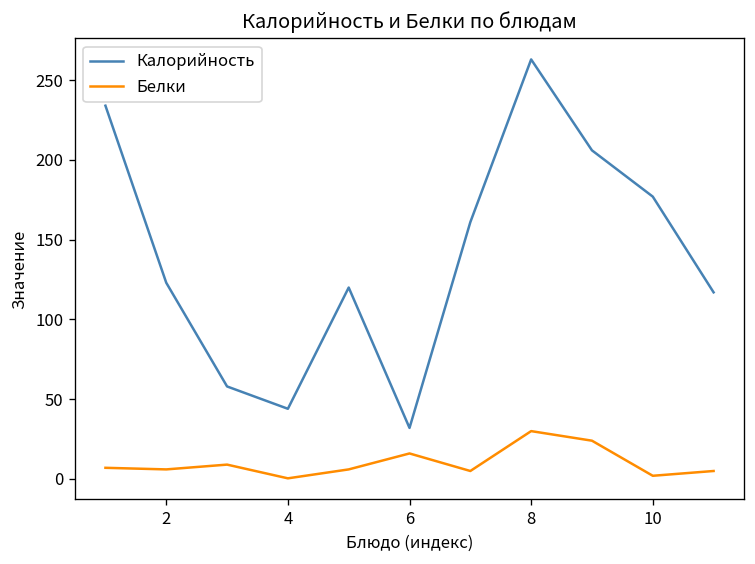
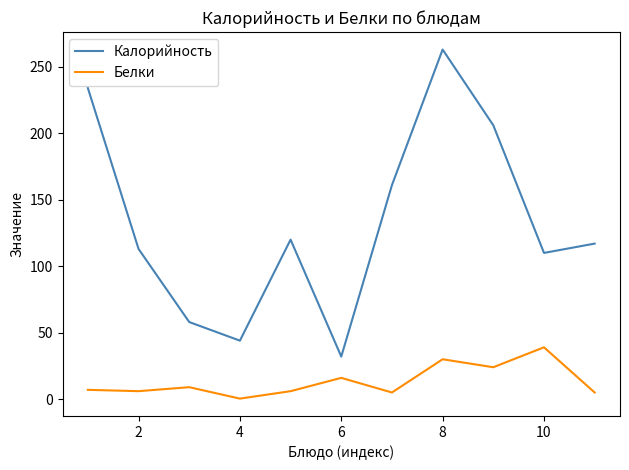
Калорийность, 2: 123 -> 113
Калорийность, 10: 177 -> 110
Белки, 10: 2 -> 39
